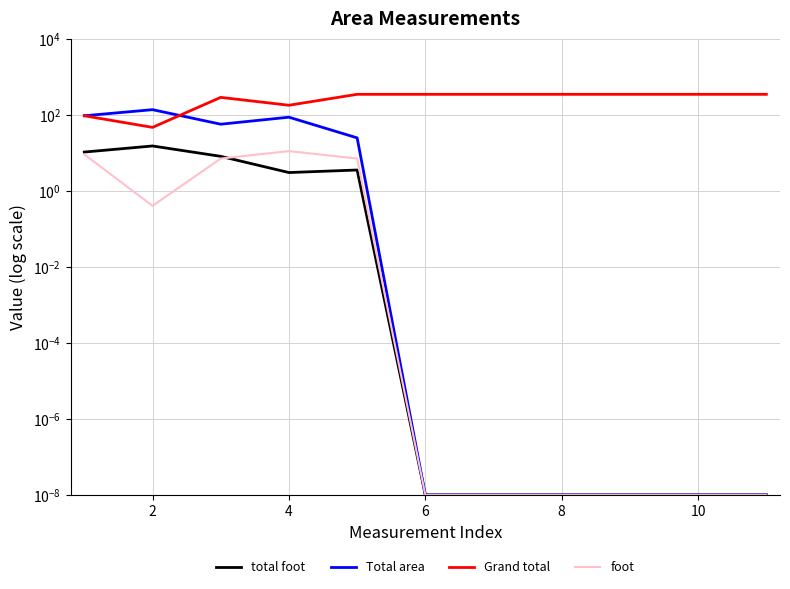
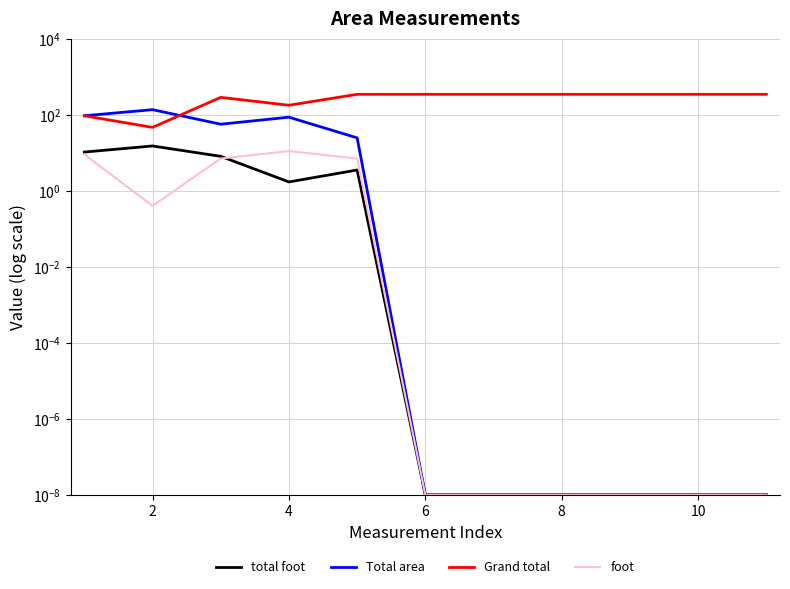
total foot, 4: 3 -> 2
